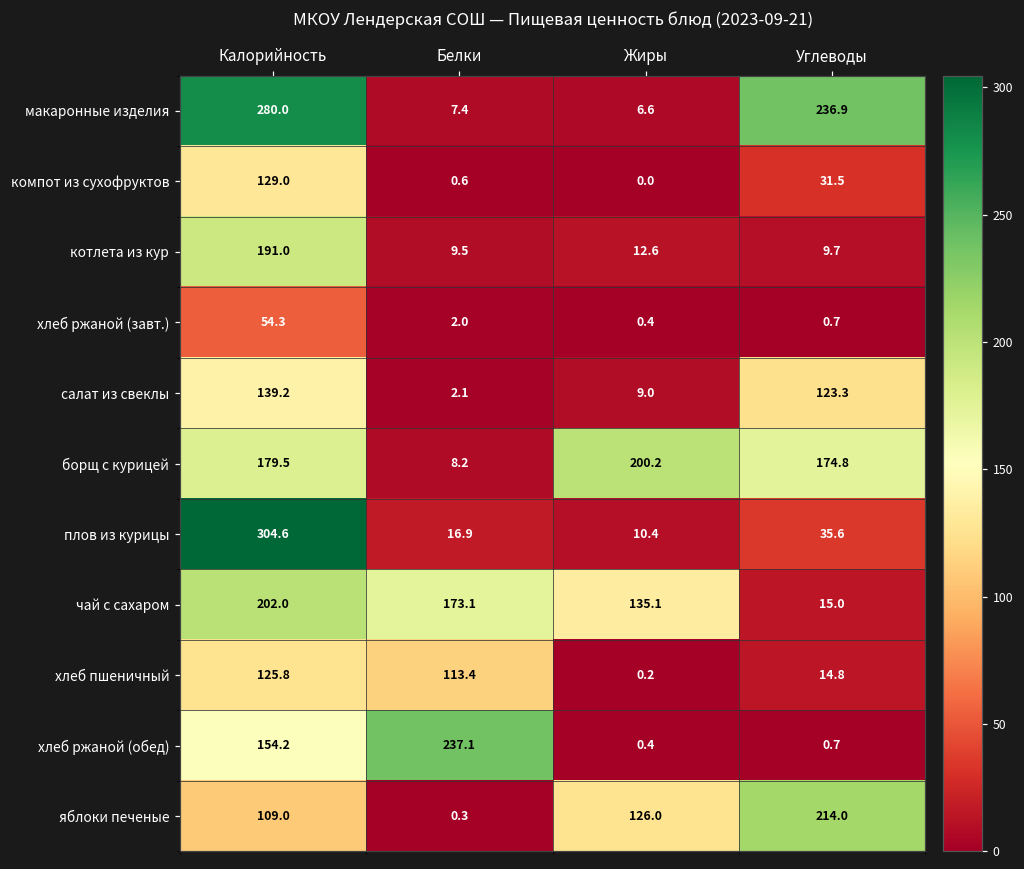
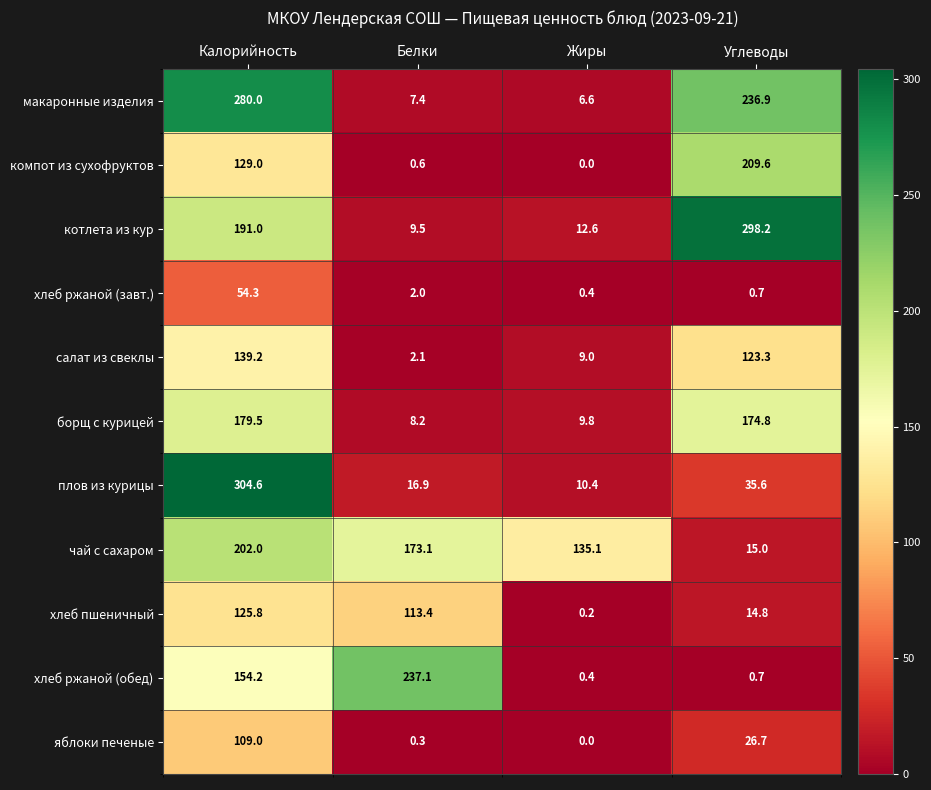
компот из сухофруктов, Углеводы: 31.5 -> 209.6
котлета из кур, Углеводы: 9.7 -> 298.2
борщ с курицей, Жиры: 200.2 -> 9.8
яблоки печеные, Жиры: 126.0 -> 0.0
яблоки печеные, Углеводы: 214.0 -> 26.7
